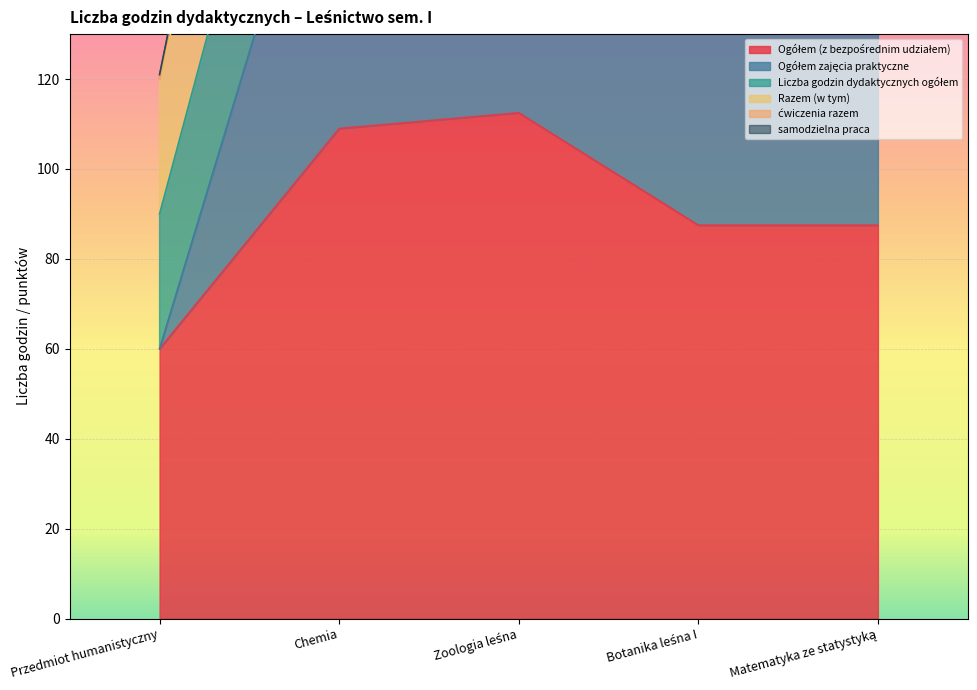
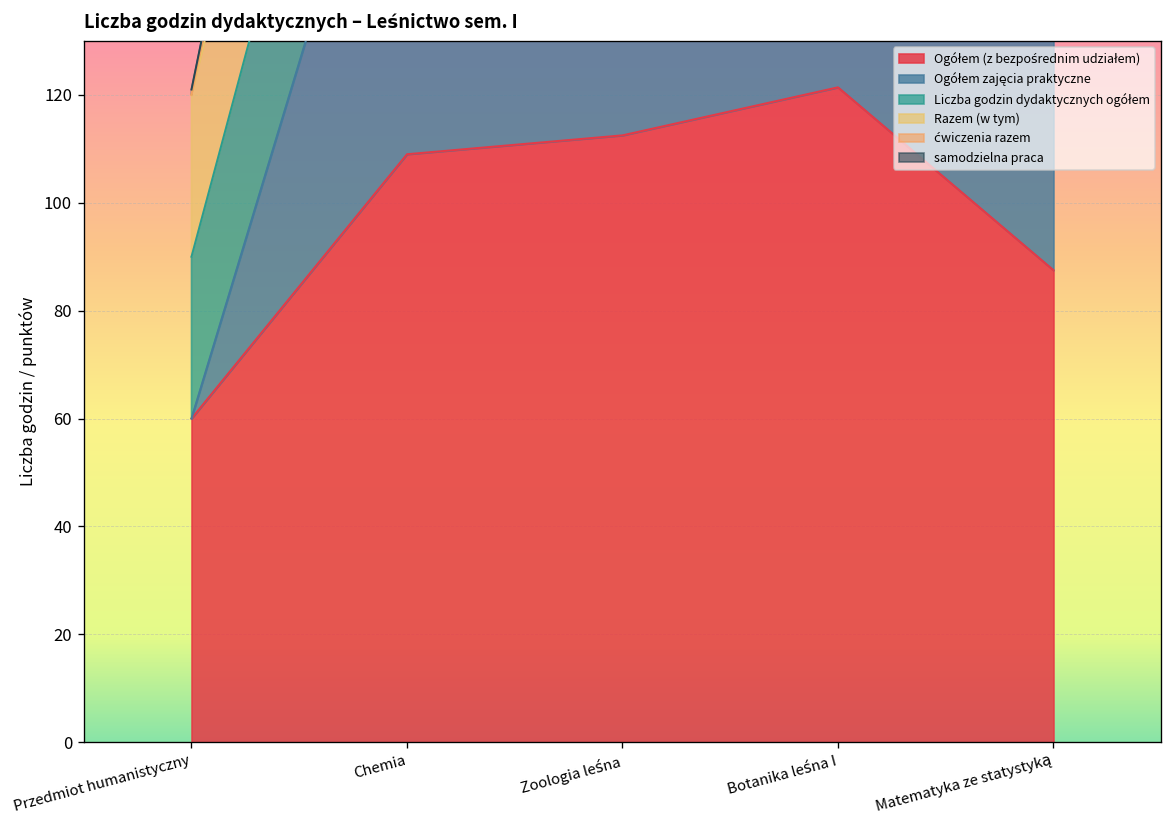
Ogółem (z bezpośrednim udziałem), Botanika leśna I: 88 -> 121
